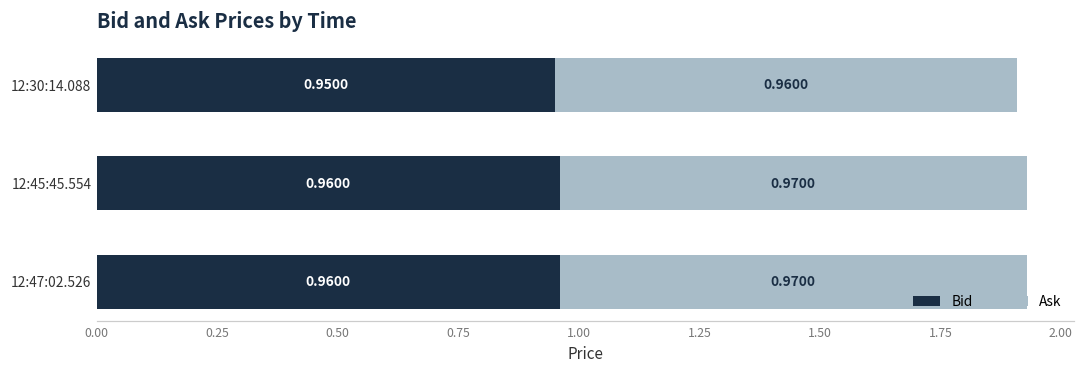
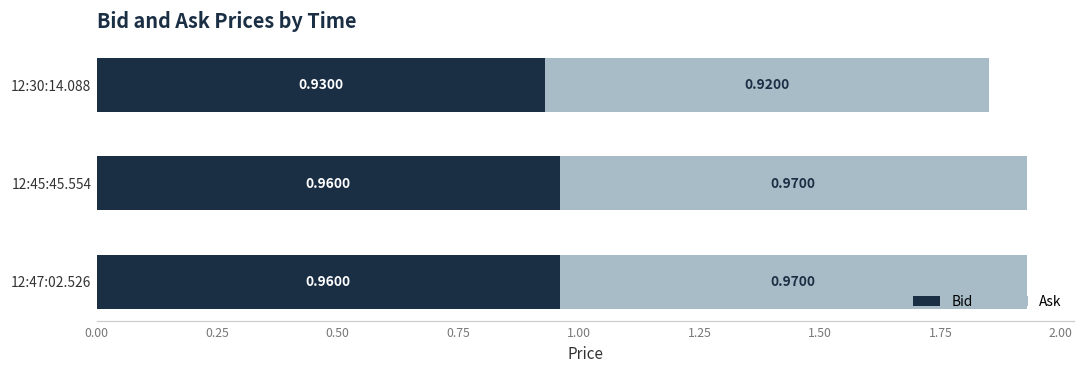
Bid, 12:30:14.088: 0.9500 -> 0.9300
Ask, 12:30:14.088: 0.9600 -> 0.9200
